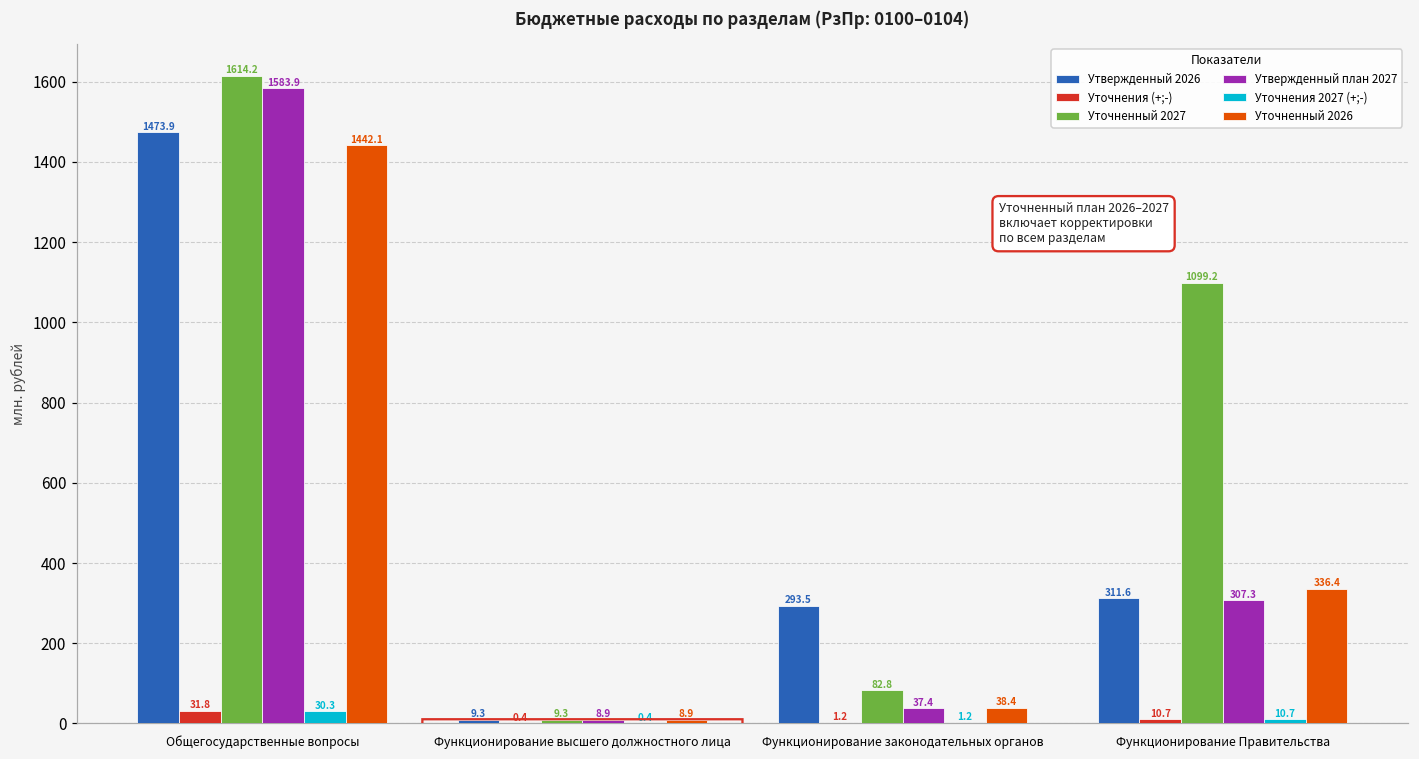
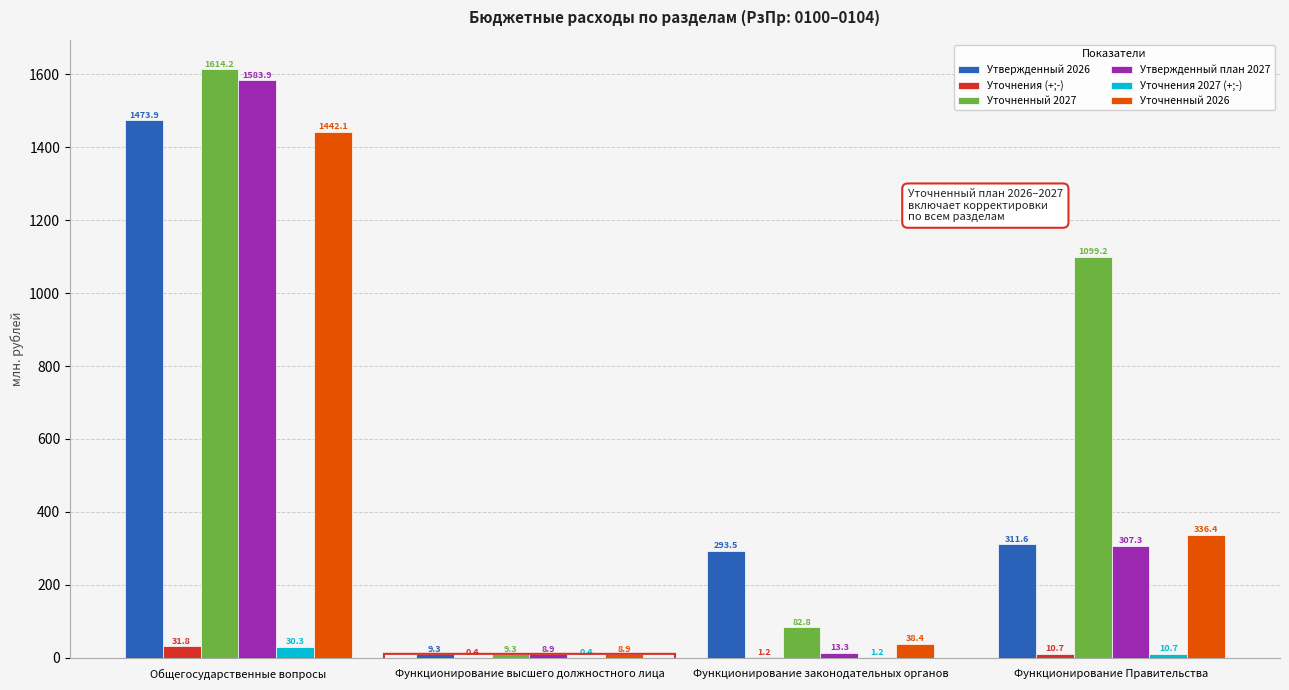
Утвержденный план 2027, Функционирование законодательных органов: 37.4 -> 13.3
